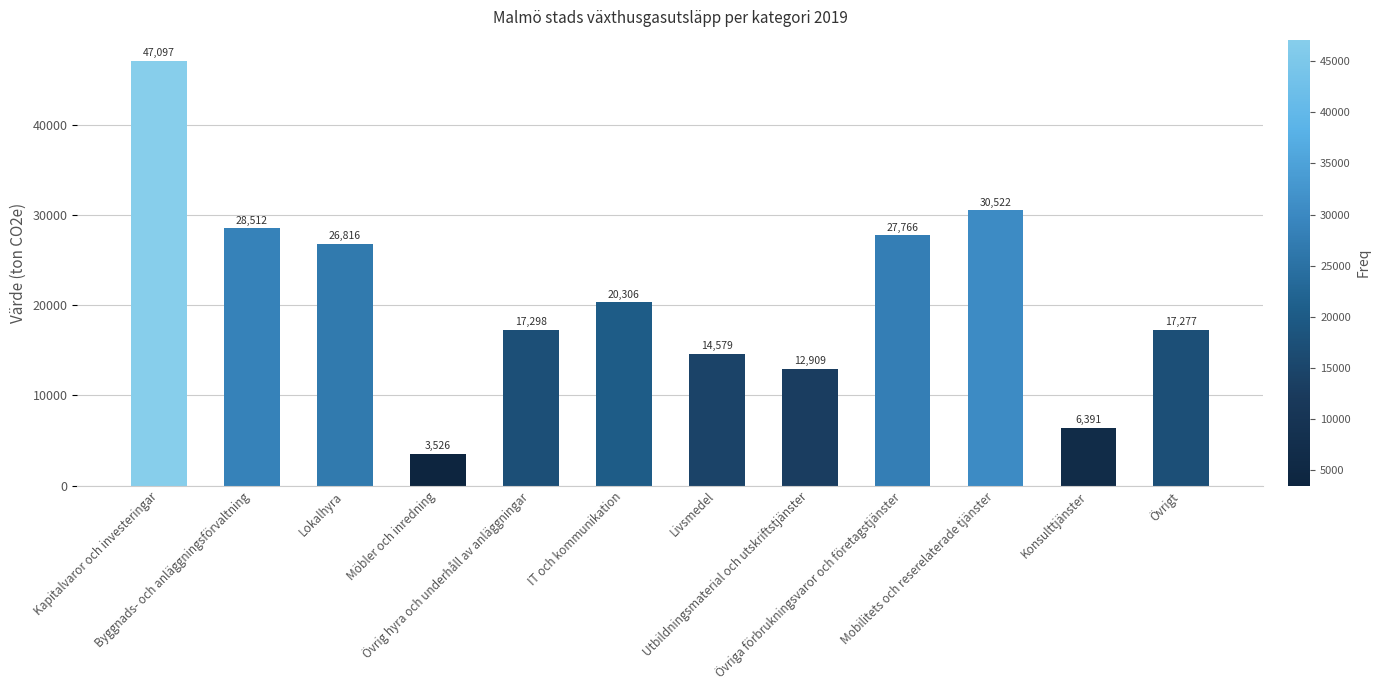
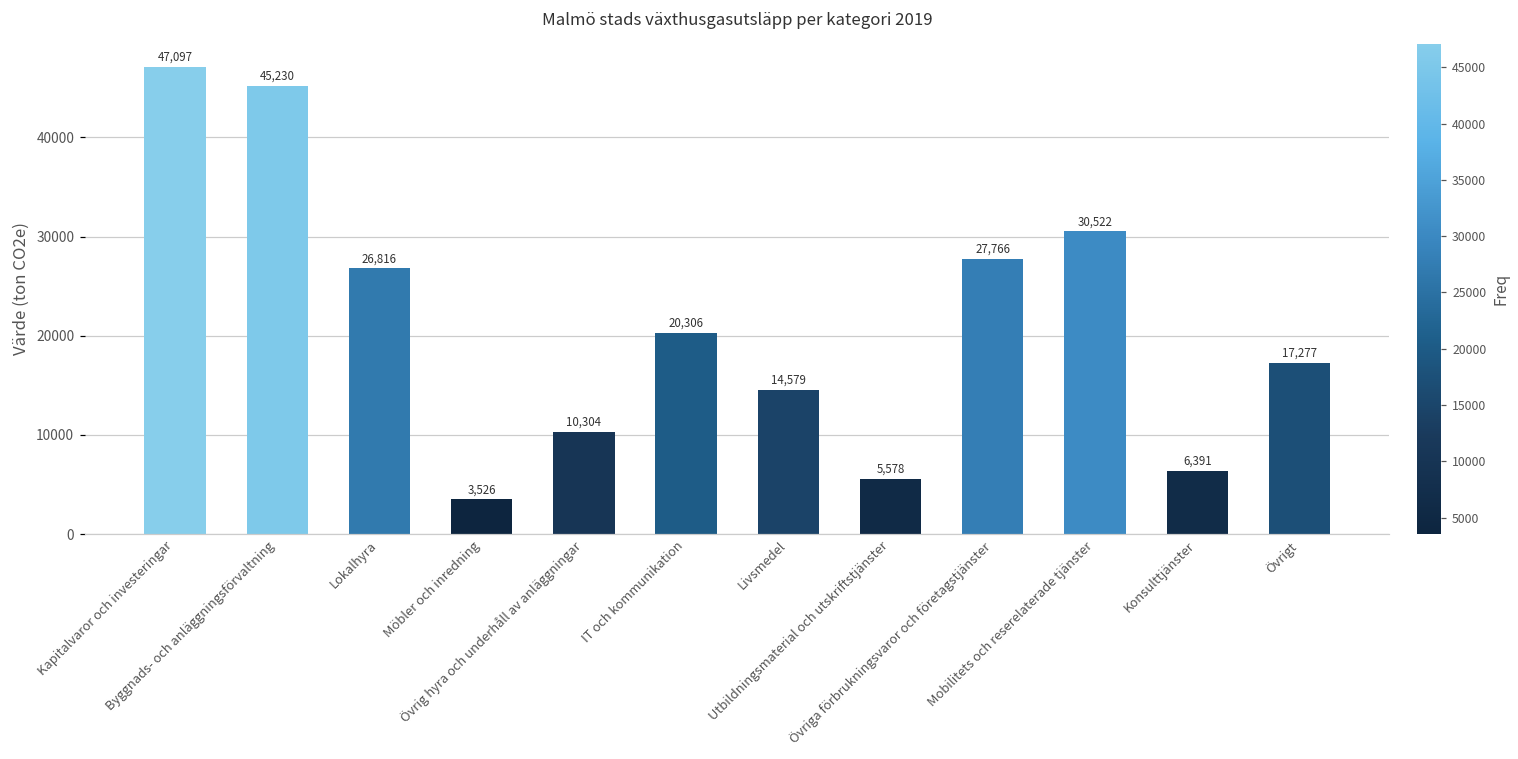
Byggnads- och anläggningsförvaltning: 28,512 -> 45,230
Övrig hyra och underhåll av anläggningar: 17,298 -> 10,304
Utbildningsmaterial och utskriftstjänster: 12,909 -> 5,578
